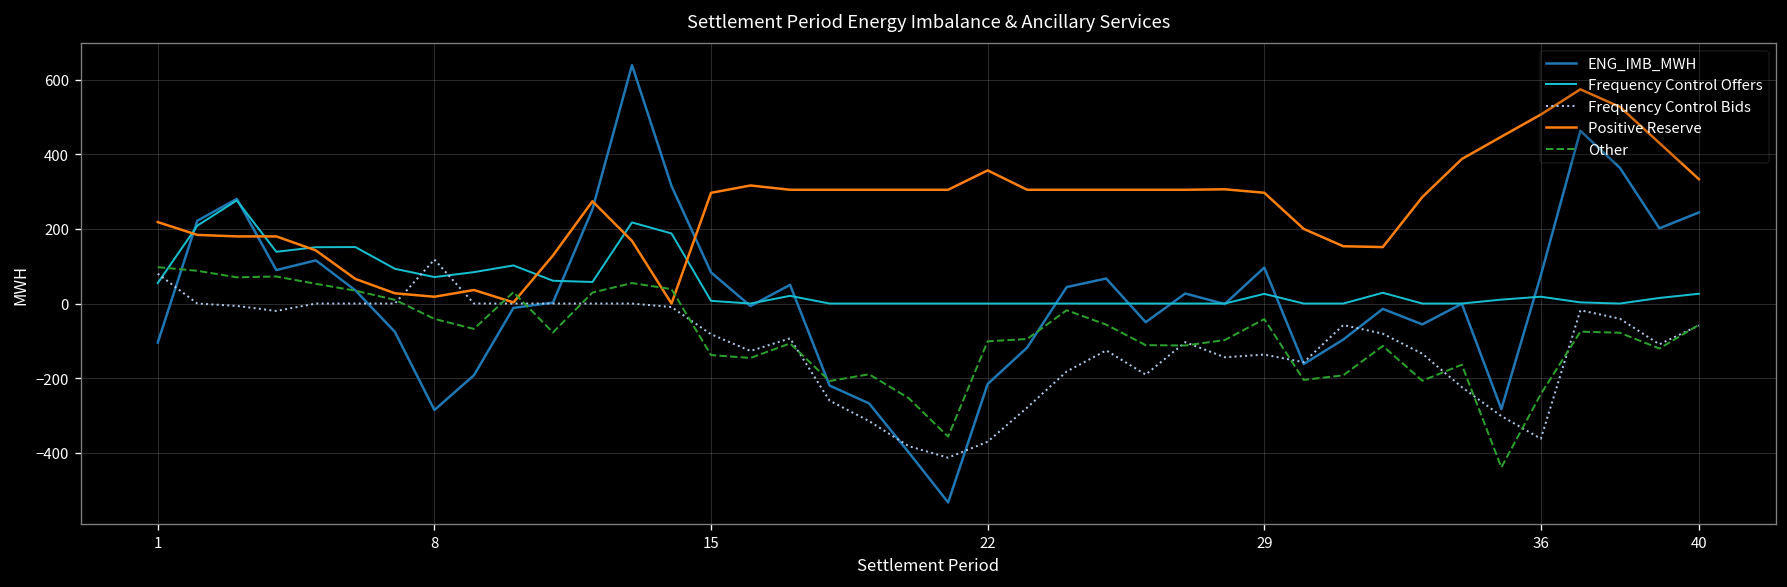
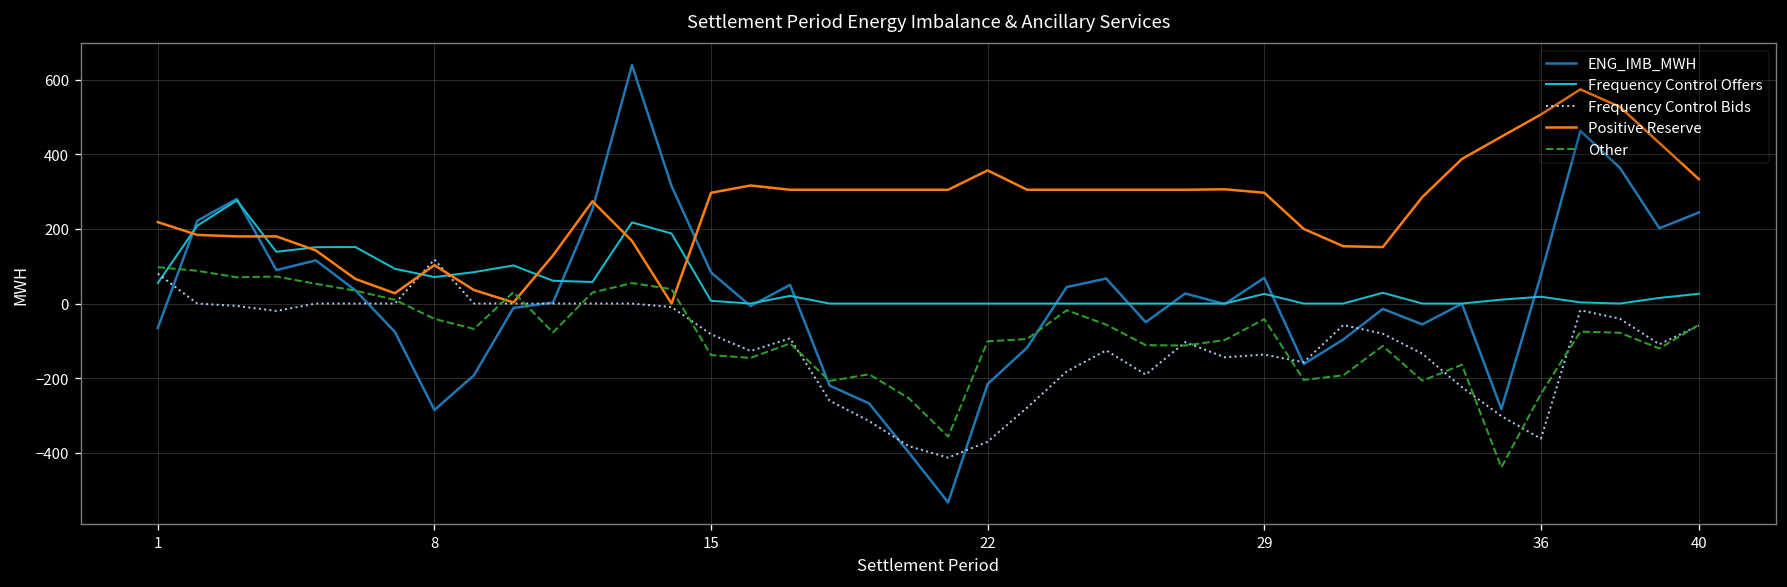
ENG_IMB_MWH, 1: -100 -> -70
Positive Reserve, 8: 20 -> 100
ENG_IMB_MWH, 29: 100 -> 70
